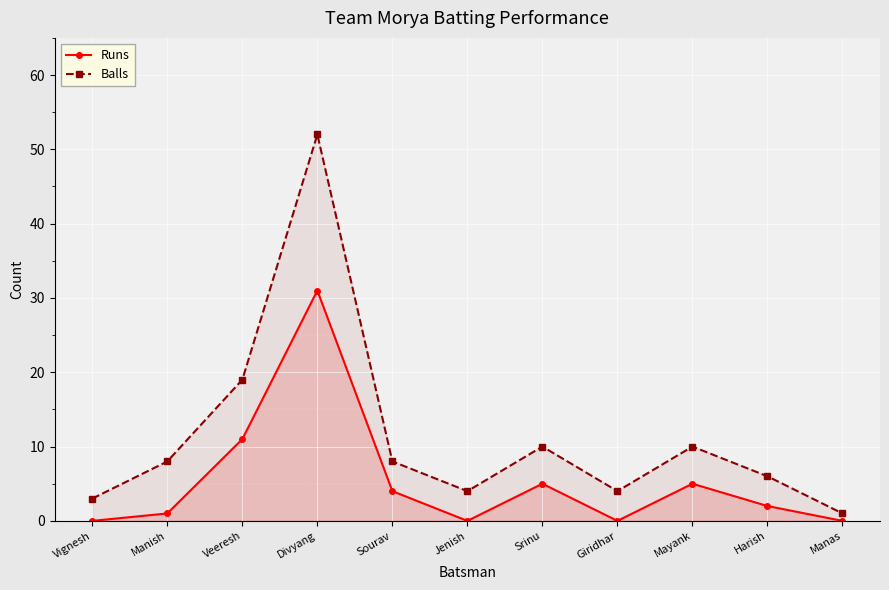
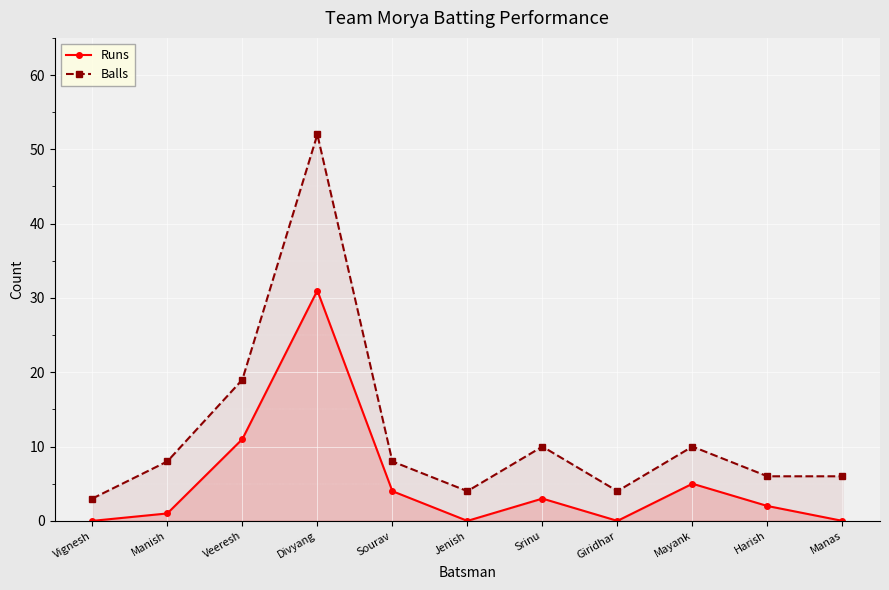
Runs, Srinu: 5 -> 3
Balls, Manas: 1 -> 6
